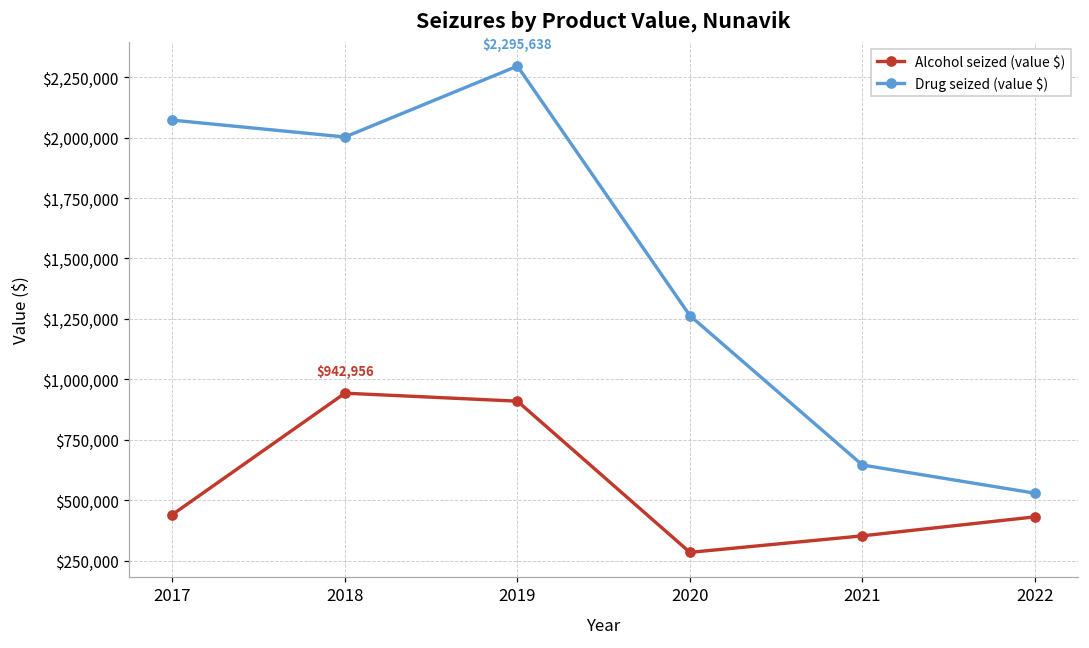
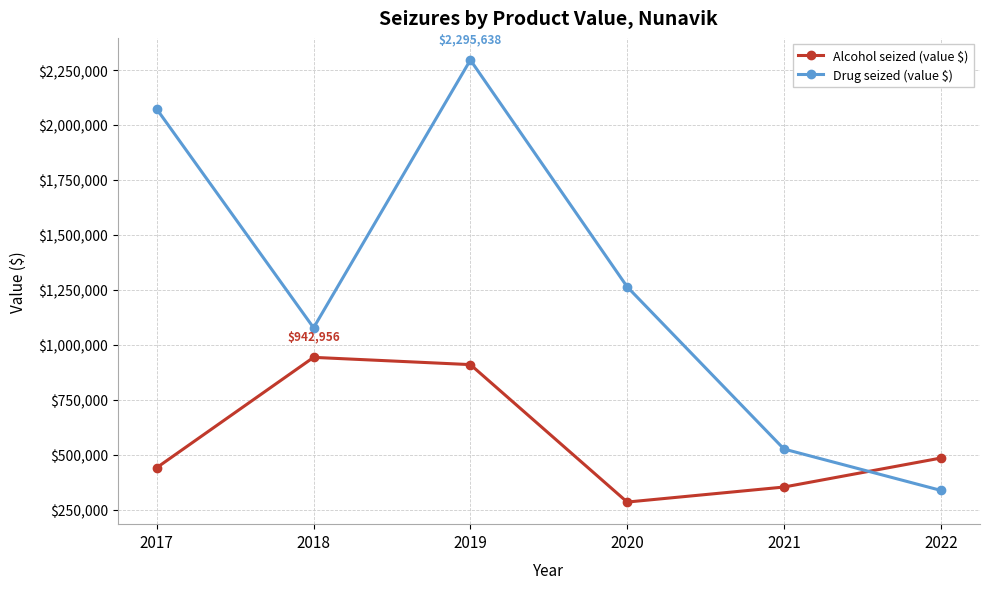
Drug seized (value $), 2018: $2,000,000 -> $1,080,000
Drug seized (value $), 2021: $650,000 -> $530,000
Alcohol seized (value $), 2022: $430,000 -> $480,000
Drug seized (value $), 2022: $530,000 -> $340,000
